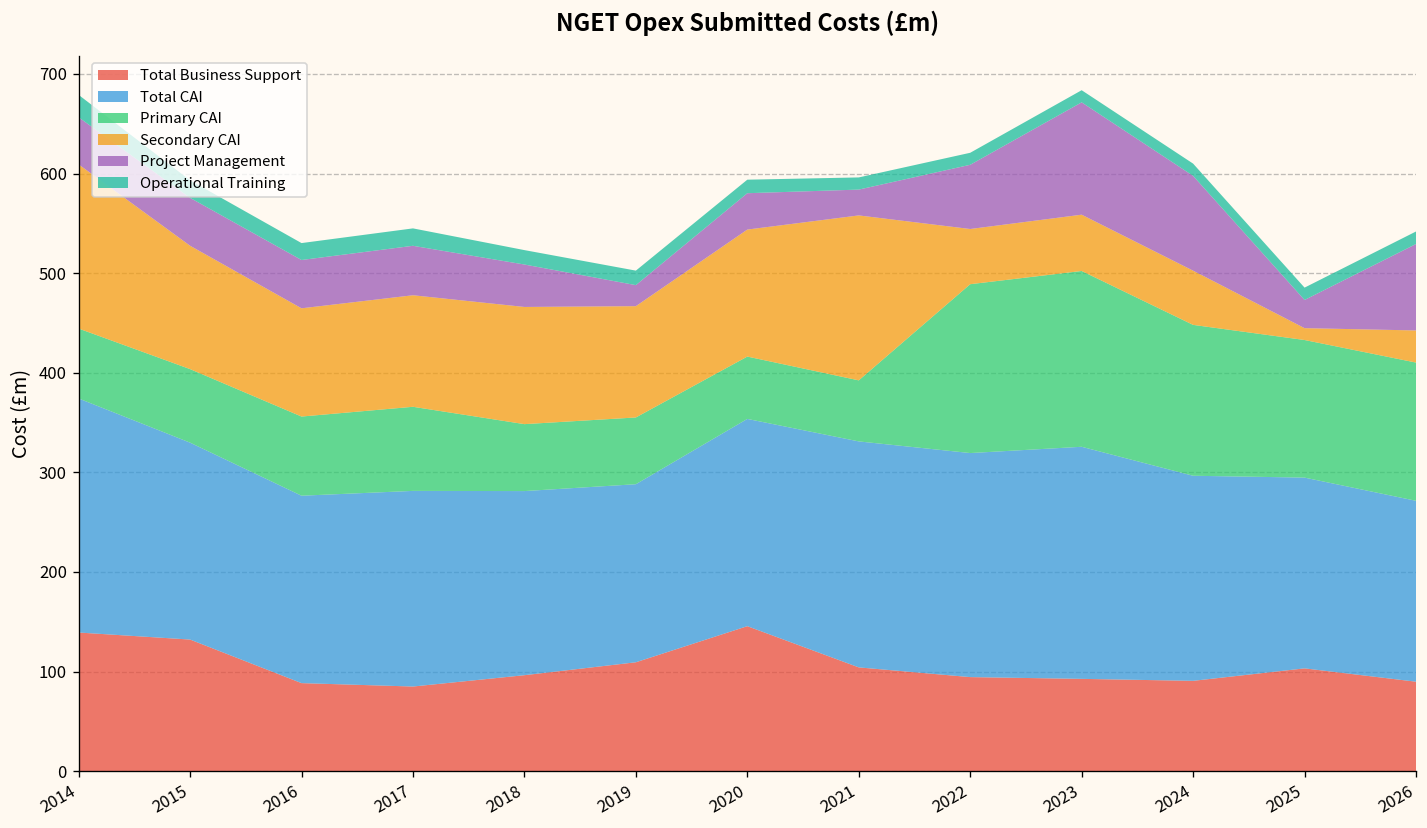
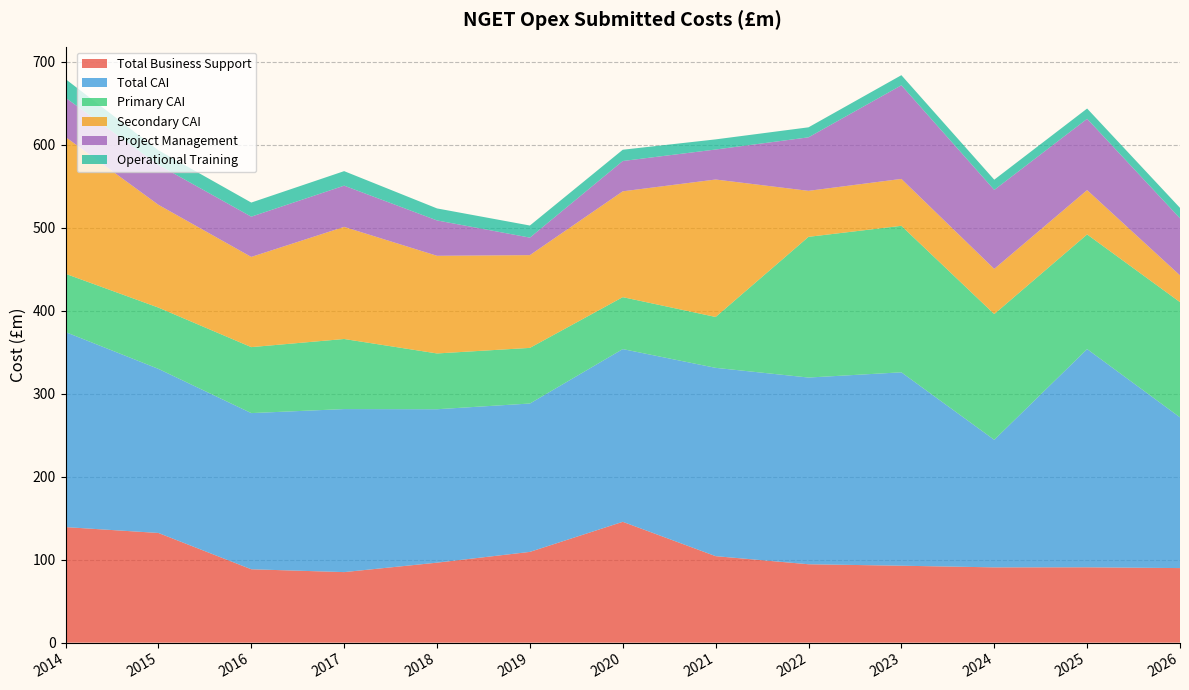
Secondary CAI, 2017: 110 -> 140
Project Management, 2021: 30 -> 40
Total CAI, 2024: 210 -> 150
Total Business Support, 2025: 100 -> 90
Total CAI, 2025: 190 -> 260
Secondary CAI, 2025: 10 -> 50
Project Management, 2025: 30 -> 90
Project Management, 2026: 90 -> 70
